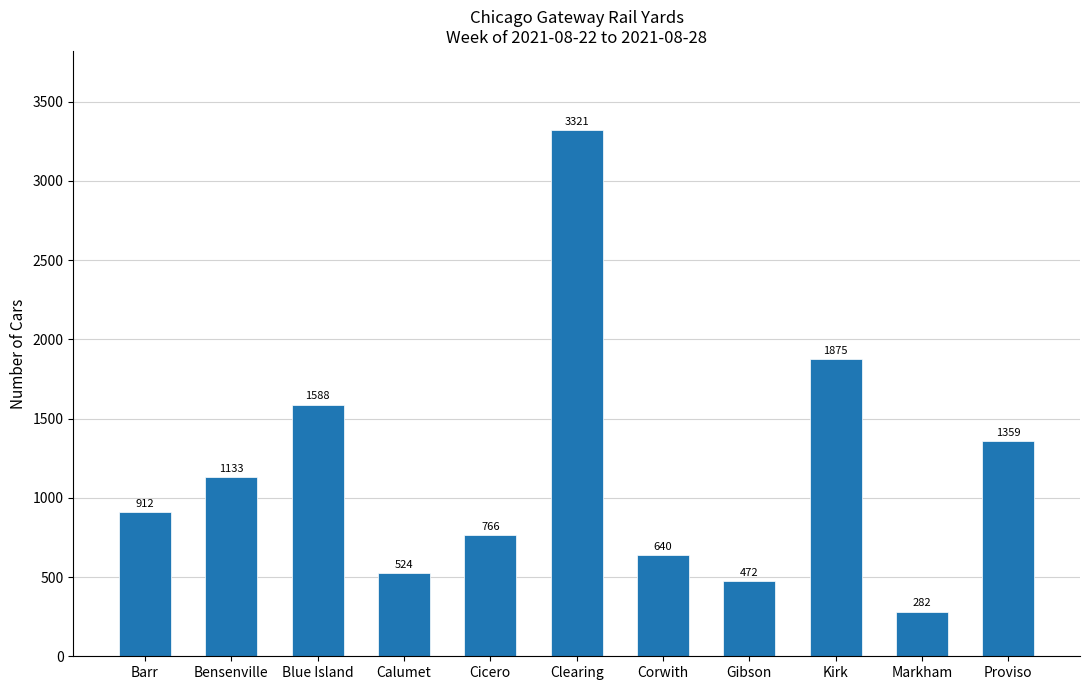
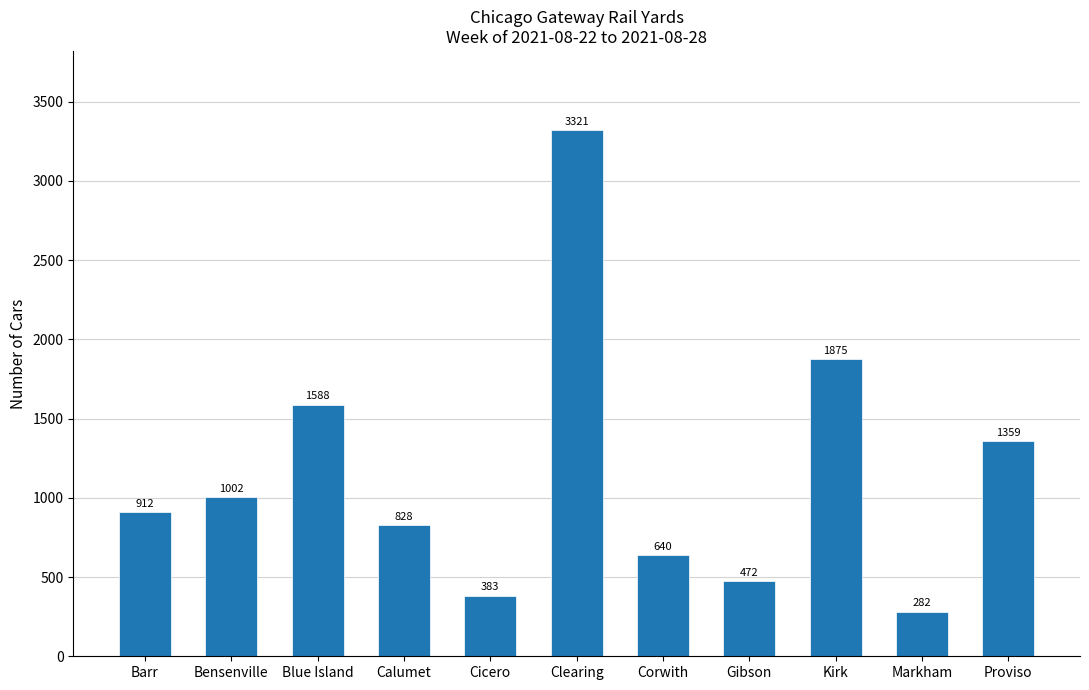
Bensenville: 1133 -> 1002
Calumet: 524 -> 828
Cicero: 766 -> 383
